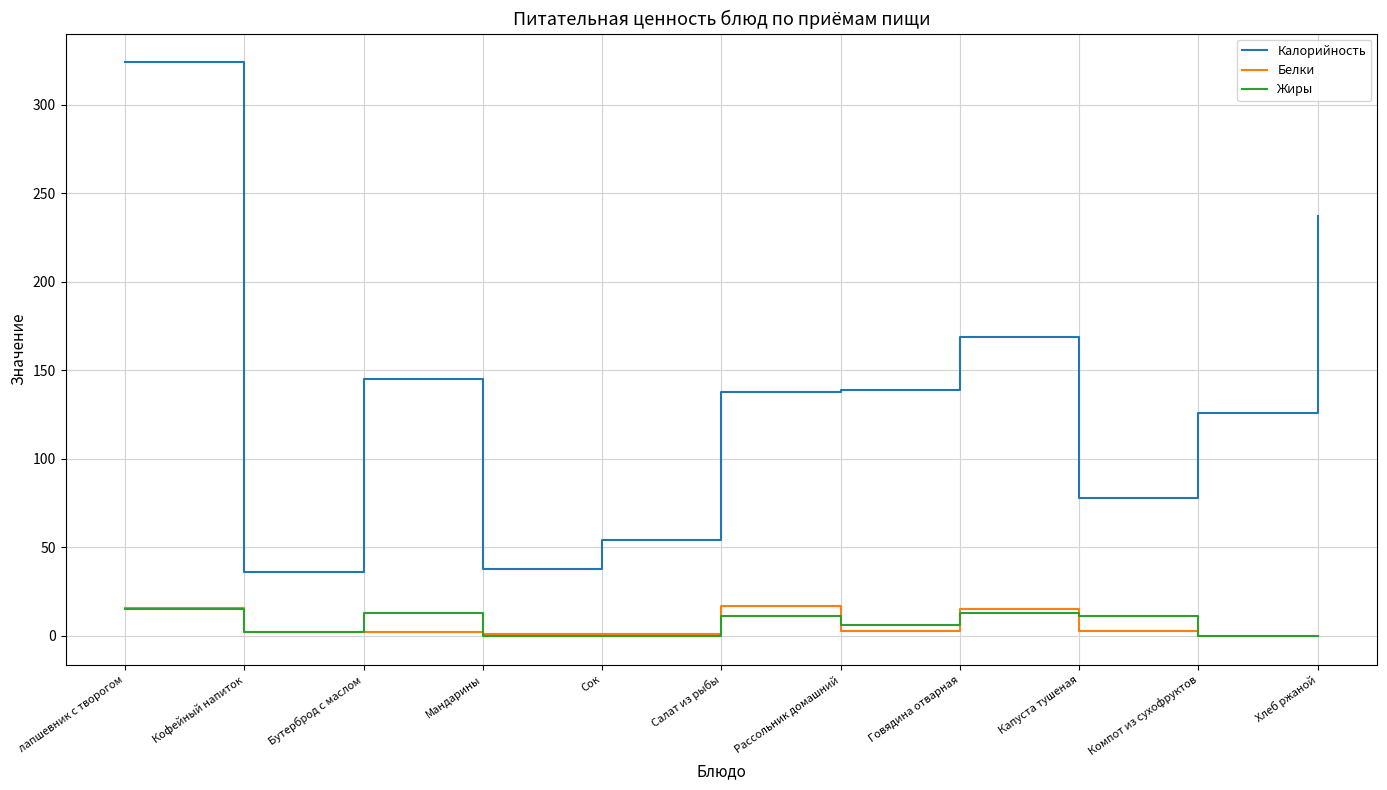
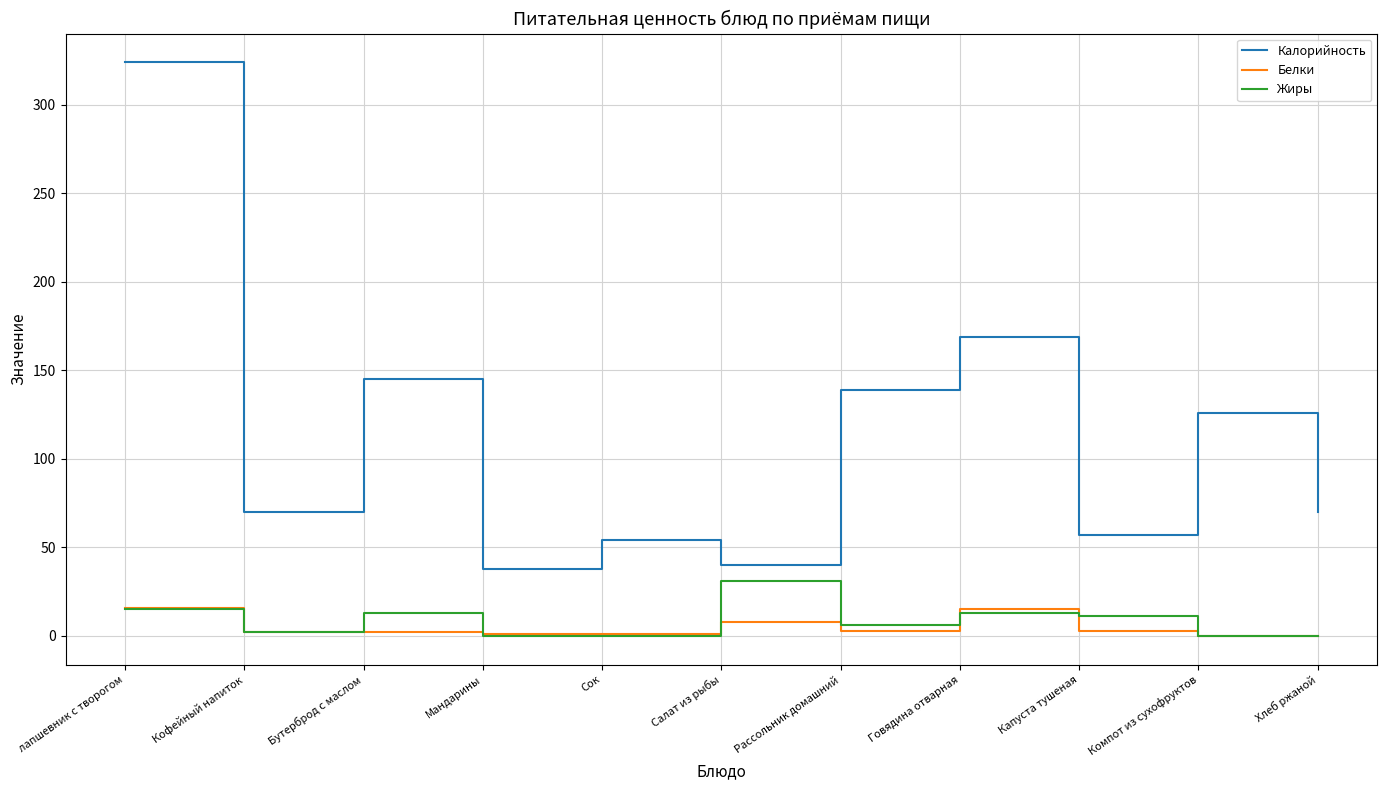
Калорийность, Кофейный напиток: 36 -> 70
Калорийность, Салат из рыбы: 138 -> 40
Белки, Салат из рыбы: 17 -> 8
Жиры, Салат из рыбы: 11 -> 31
Калорийность, Капуста тушеная: 78 -> 57
Калорийность, Хлеб ржаной: 237 -> 70
